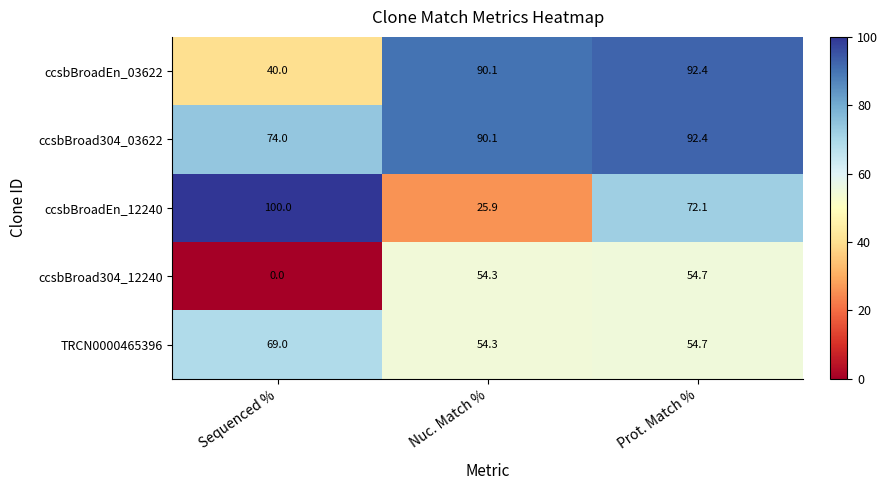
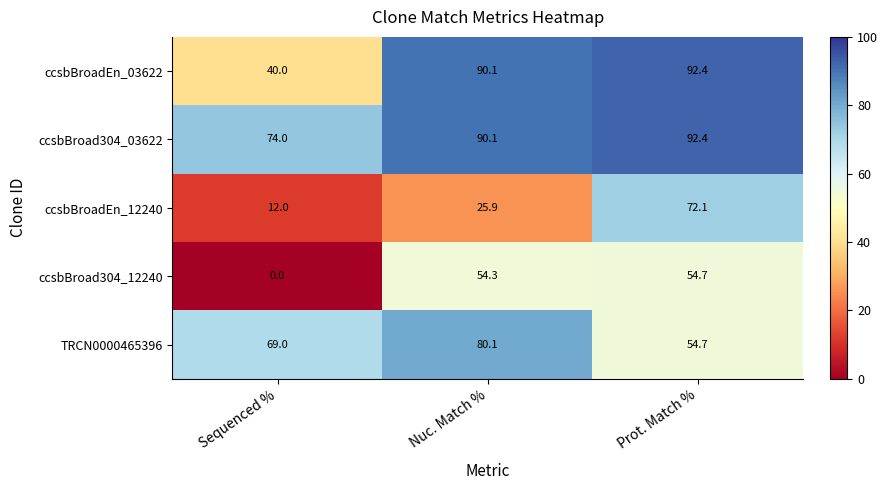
ccsbBroadEn_12240, Sequenced %: 100.0 -> 12.0
TRCN0000465396, Nuc. Match %: 54.3 -> 80.1
